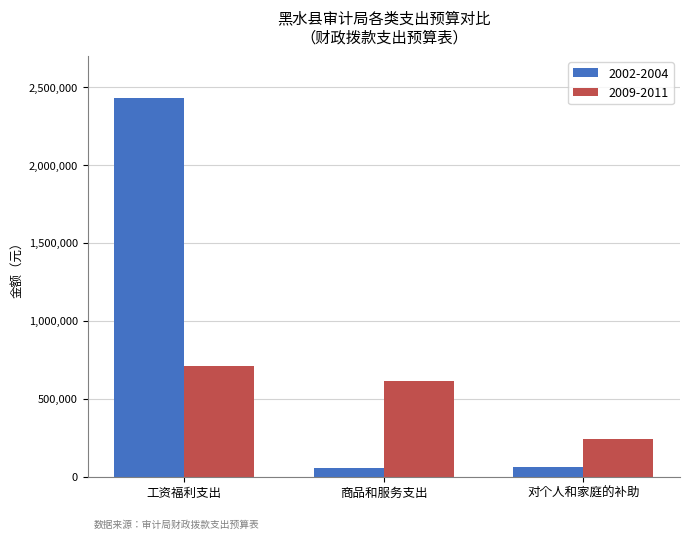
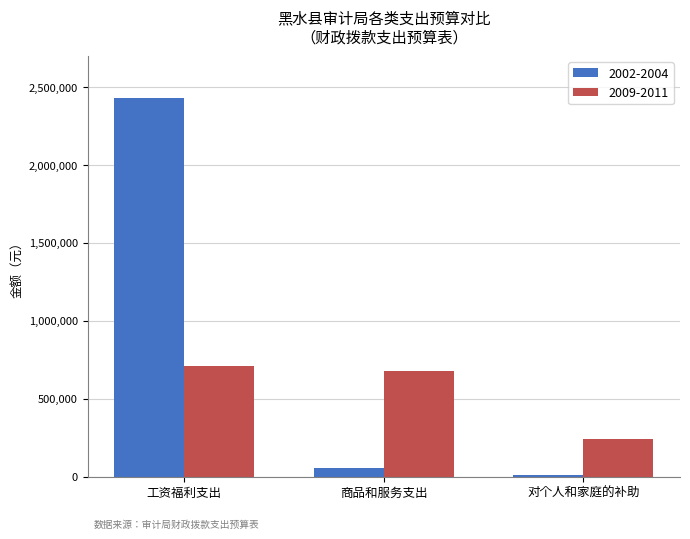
2009-2011, 商品和服务支出: 610,000 -> 670,000
2002-2004, 对个人和家庭的补助: 60,000 -> 10,000
